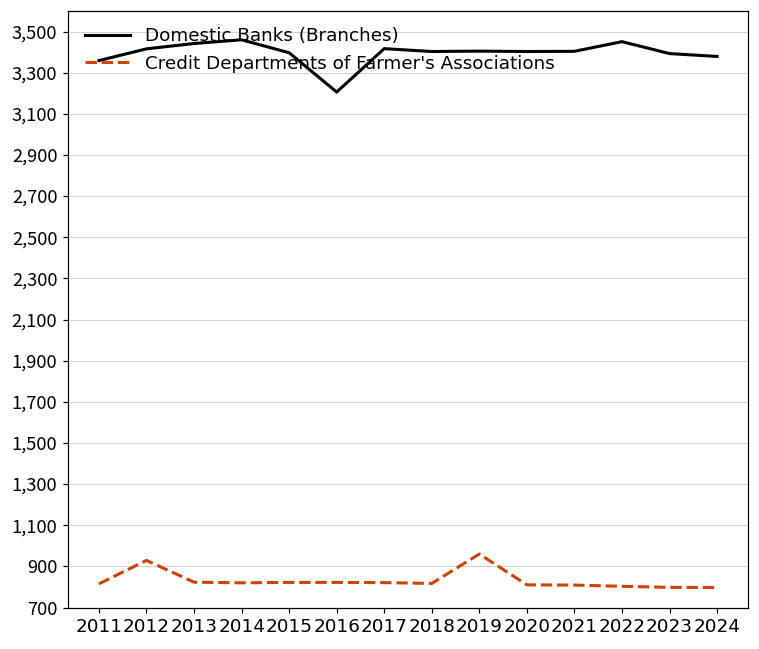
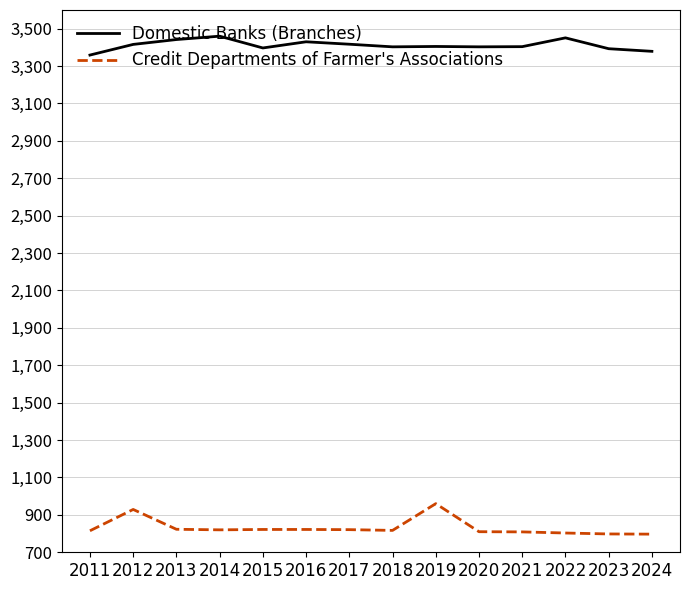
Domestic Banks (Branches), 2016: 3,210 -> 3,430
